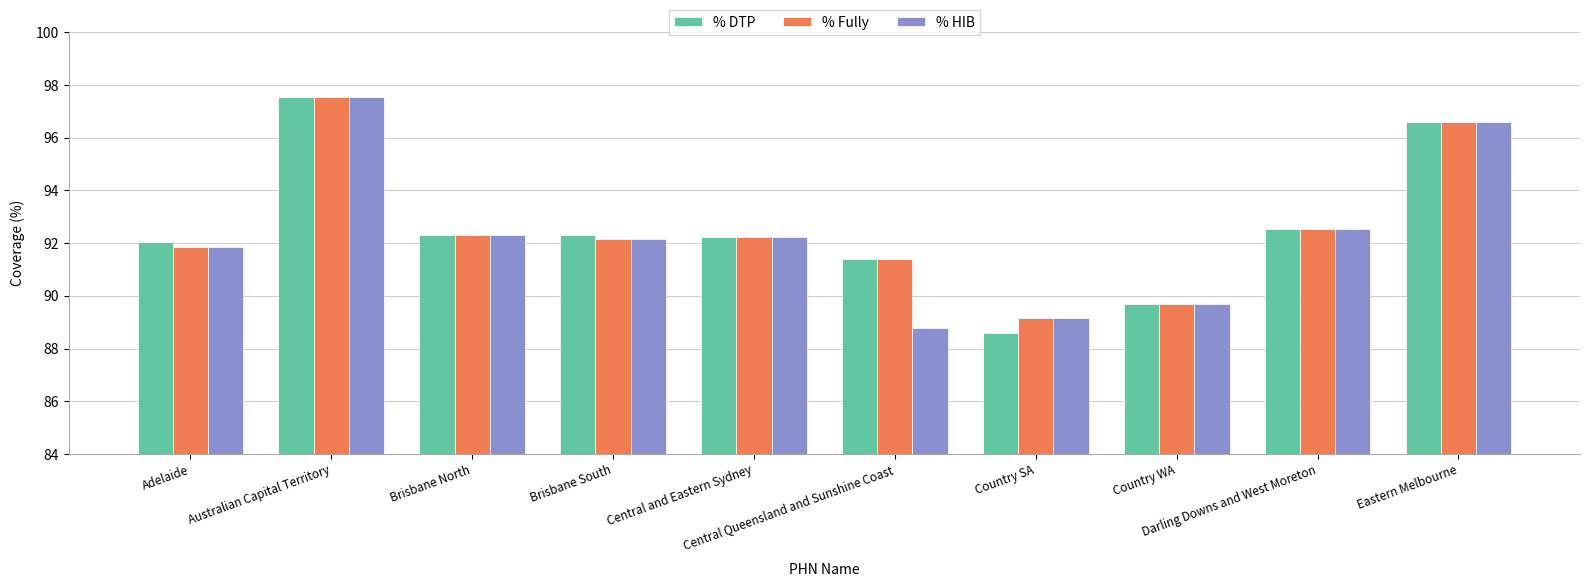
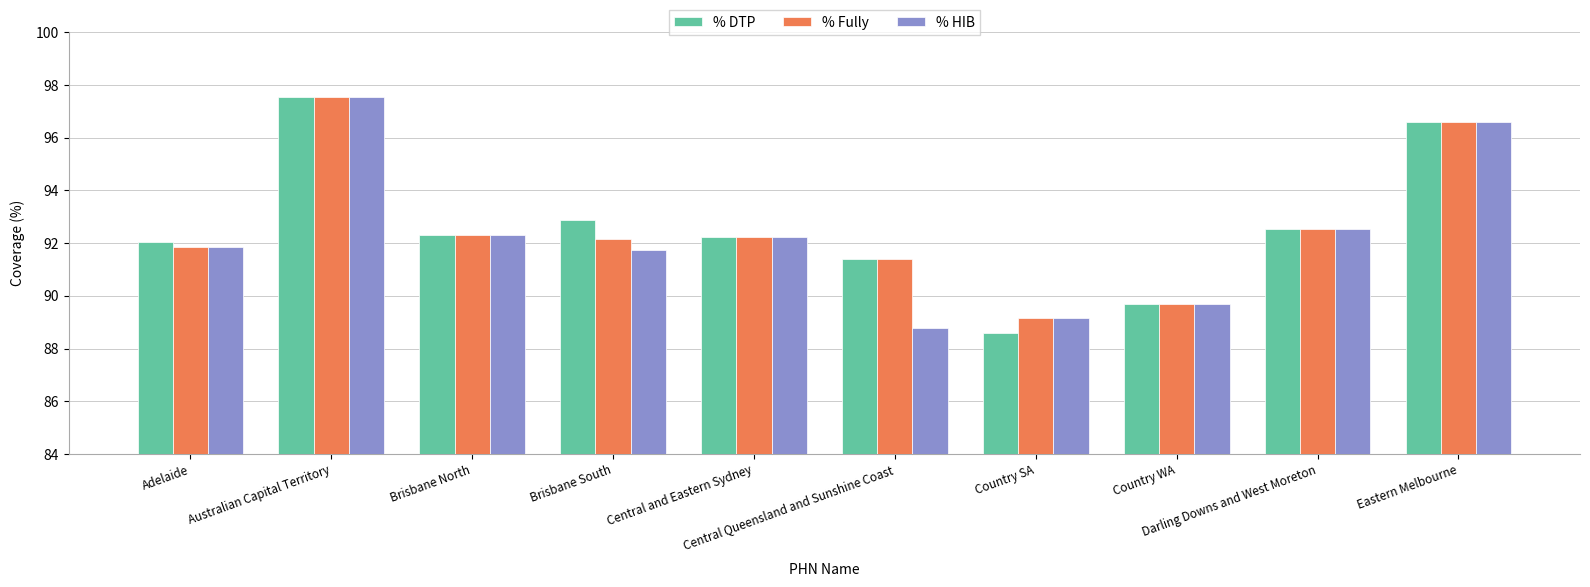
% DTP, Brisbane South: 92.3 -> 92.9
% HIB, Brisbane South: 92.2 -> 91.7
